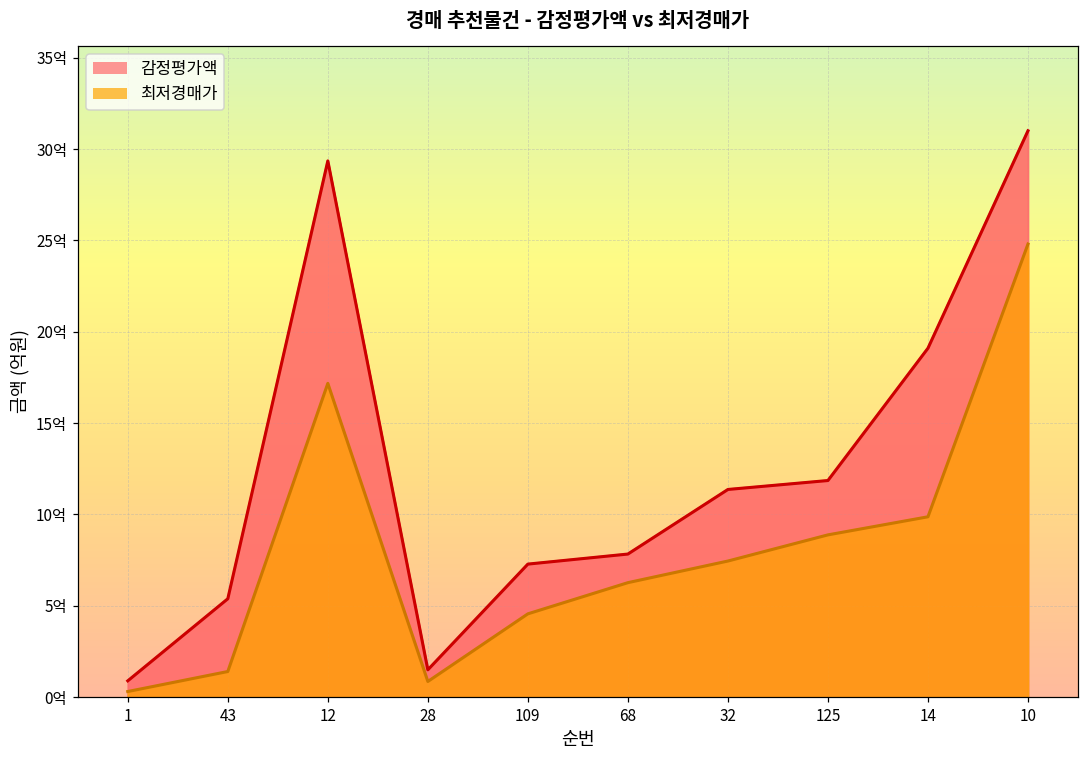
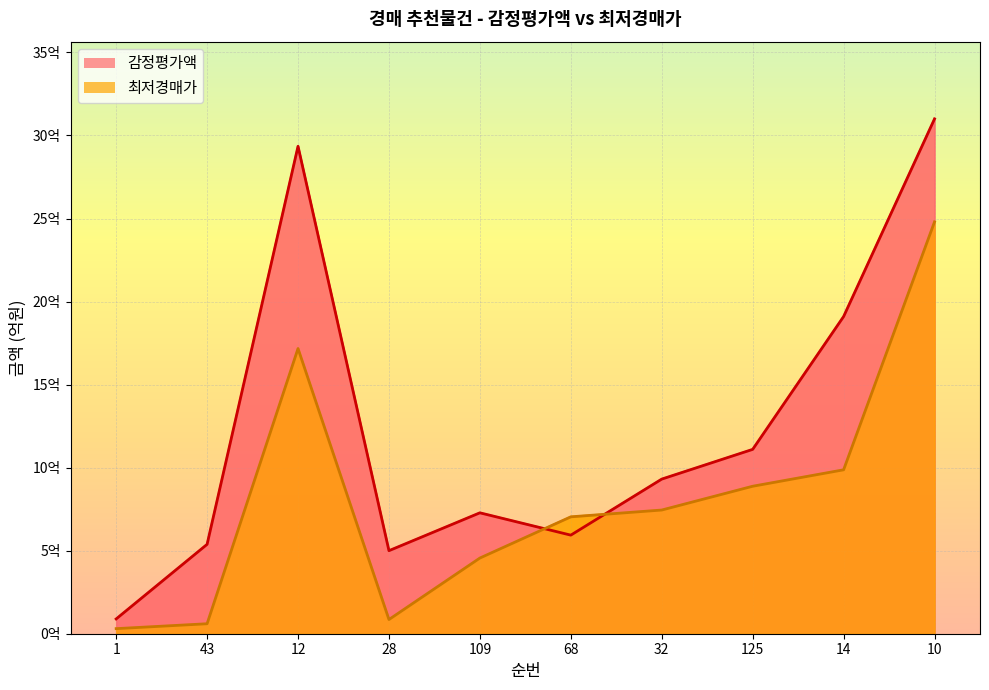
최저경매가, 43: 1.4억 -> 0.6억
감정평가액, 28: 1.5억 -> 5.0억
감정평가액, 68: 7.8억 -> 5.9억
최저경매가, 68: 6.3억 -> 7.0억
감정평가액, 32: 11.4억 -> 9.3억
감정평가액, 125: 11.9억 -> 11.1억
